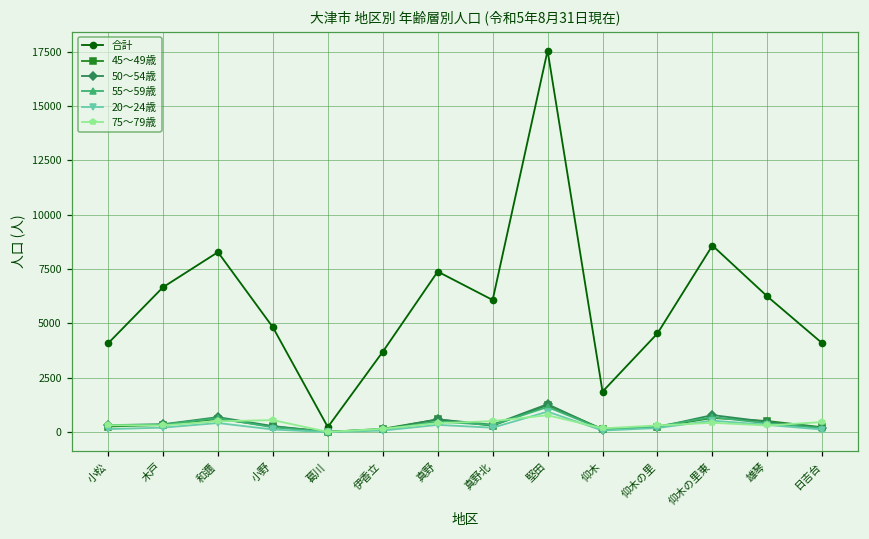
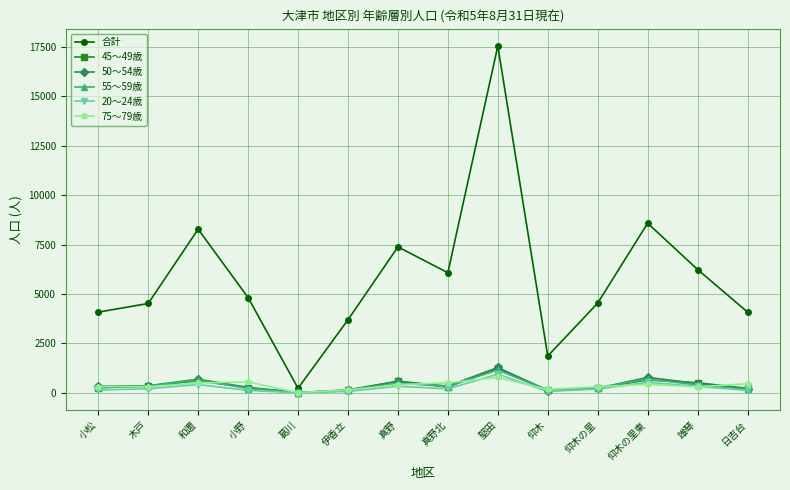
合計, 木戸: 6700 -> 4500
